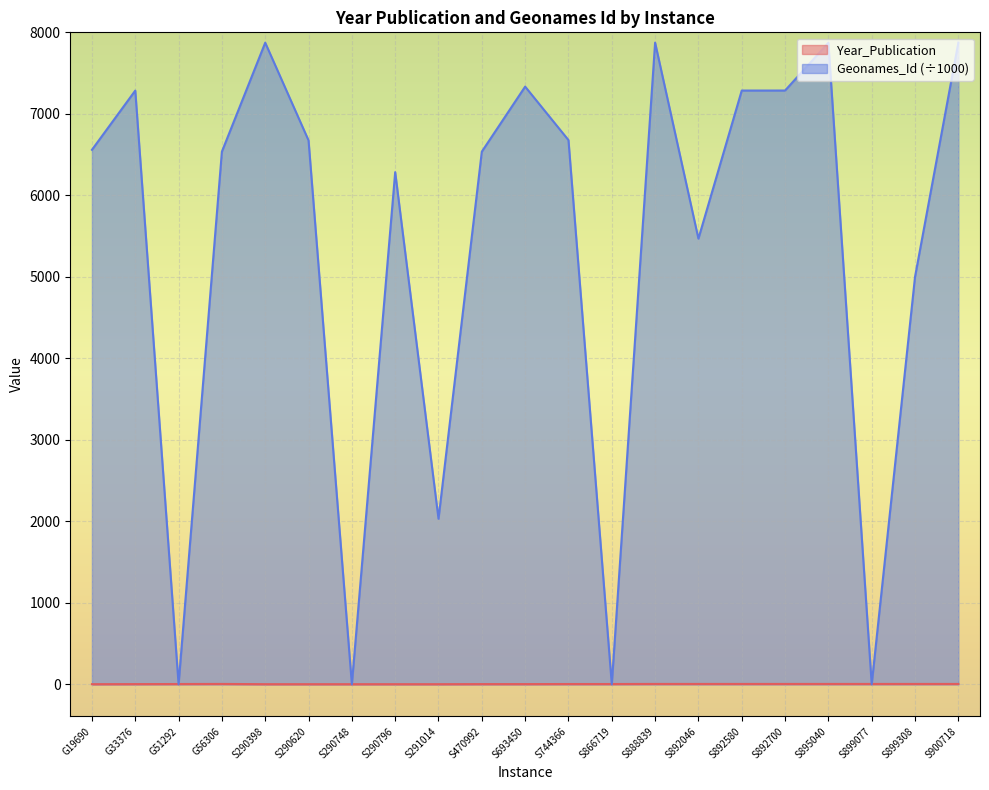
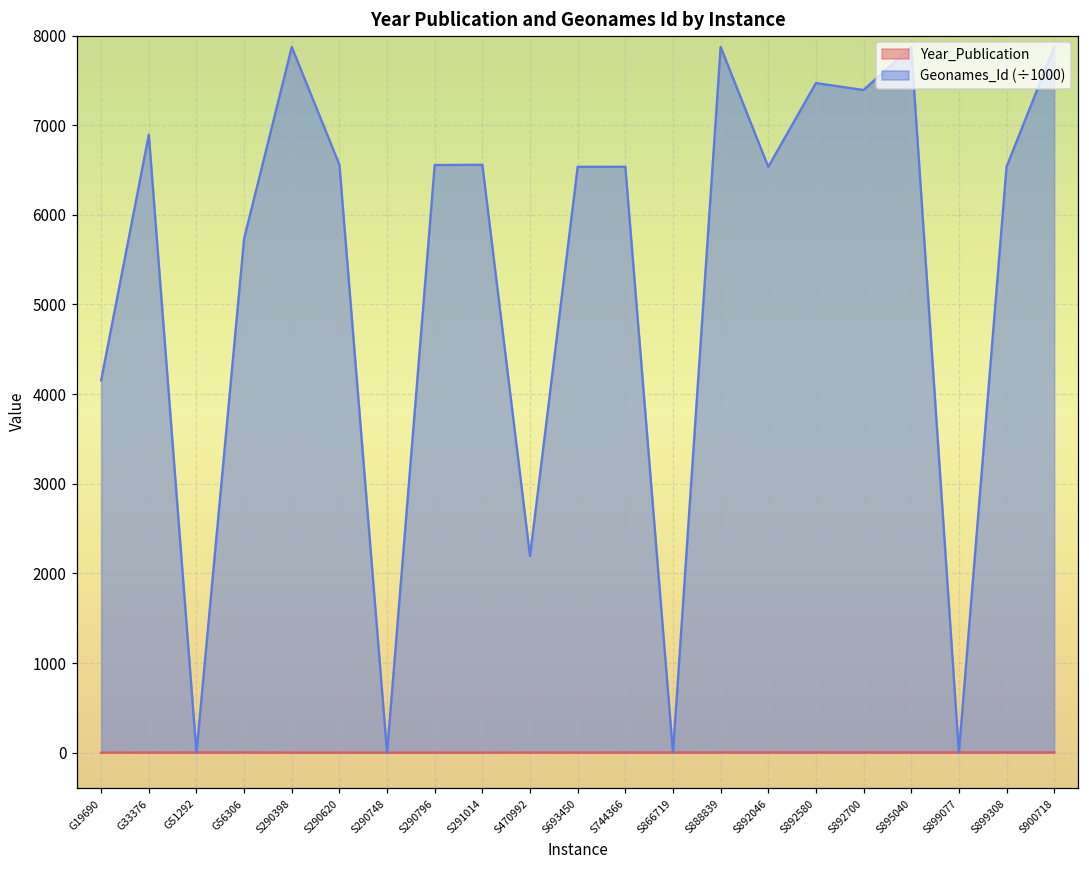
Geonames_Id (÷1000), G19690: 6600 -> 4200
Geonames_Id (÷1000), G33376: 7300 -> 6900
Geonames_Id (÷1000), G56306: 6500 -> 5700
Geonames_Id (÷1000), S290620: 6700 -> 6600
Geonames_Id (÷1000), S290796: 6300 -> 6600
Geonames_Id (÷1000), S291014: 2000 -> 6600
Geonames_Id (÷1000), S470992: 6500 -> 2200
Geonames_Id (÷1000), S693450: 7300 -> 6500
Geonames_Id (÷1000), S744366: 6700 -> 6500
Geonames_Id (÷1000), S892046: 5500 -> 6500
Geonames_Id (÷1000), S892580: 7300 -> 7500
Geonames_Id (÷1000), S892700: 7300 -> 7400
Geonames_Id (÷1000), S899308: 5000 -> 6500
